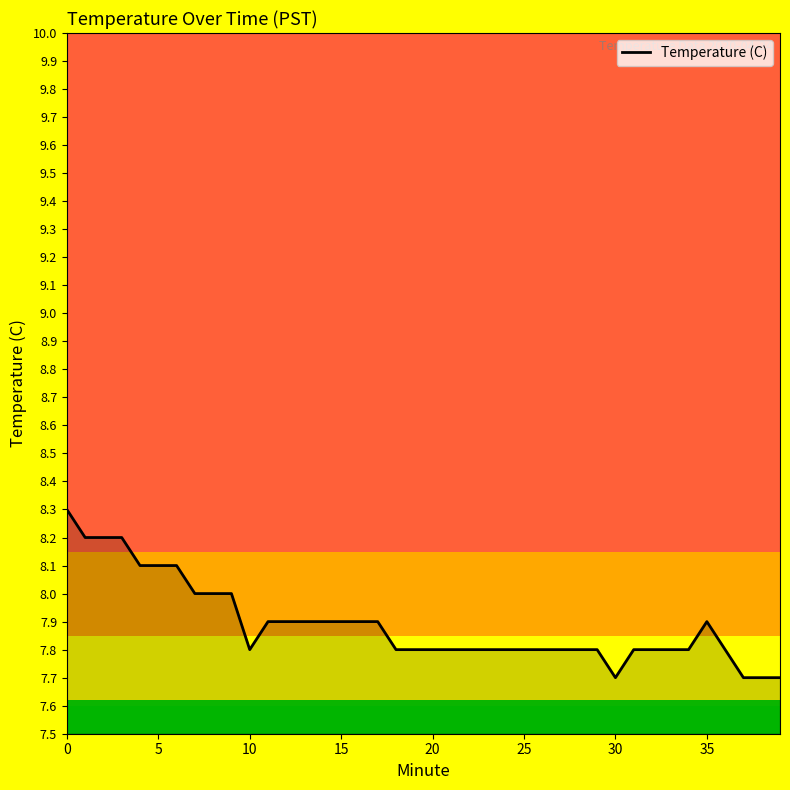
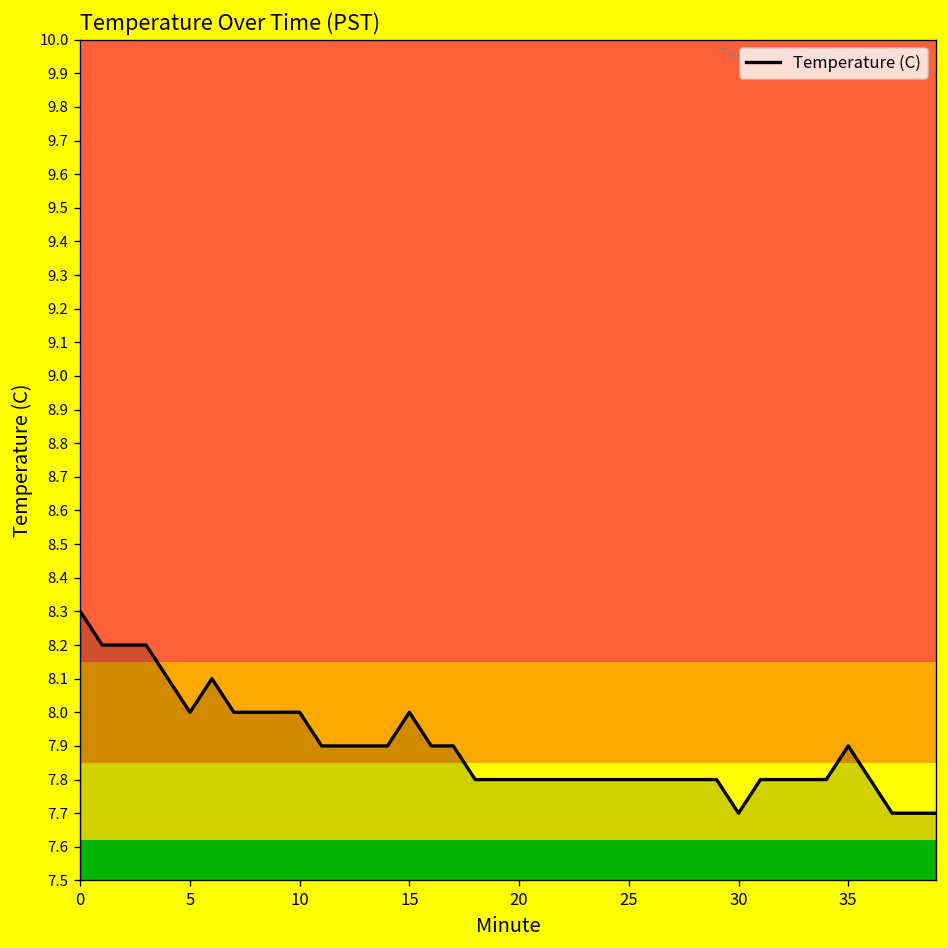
5: 8.1 -> 8.0
10: 7.8 -> 8.0
15: 7.9 -> 8.0
